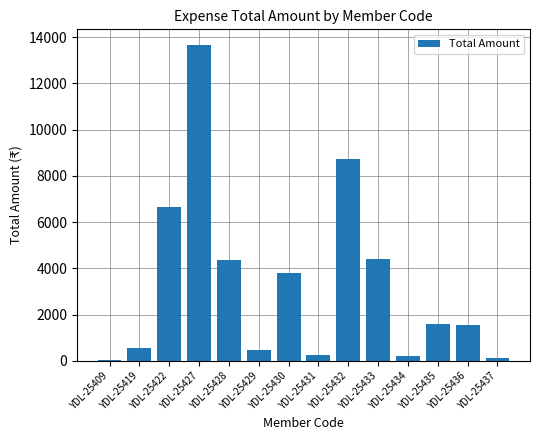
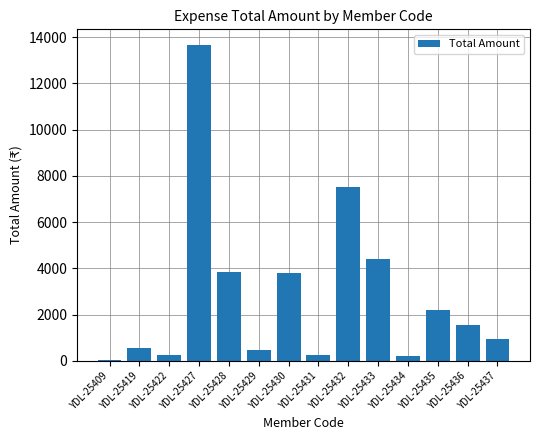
YDL-25422: 6600 -> 300
YDL-25428: 4400 -> 3800
YDL-25432: 8700 -> 7500
YDL-25435: 1600 -> 2200
YDL-25437: 100 -> 1000
